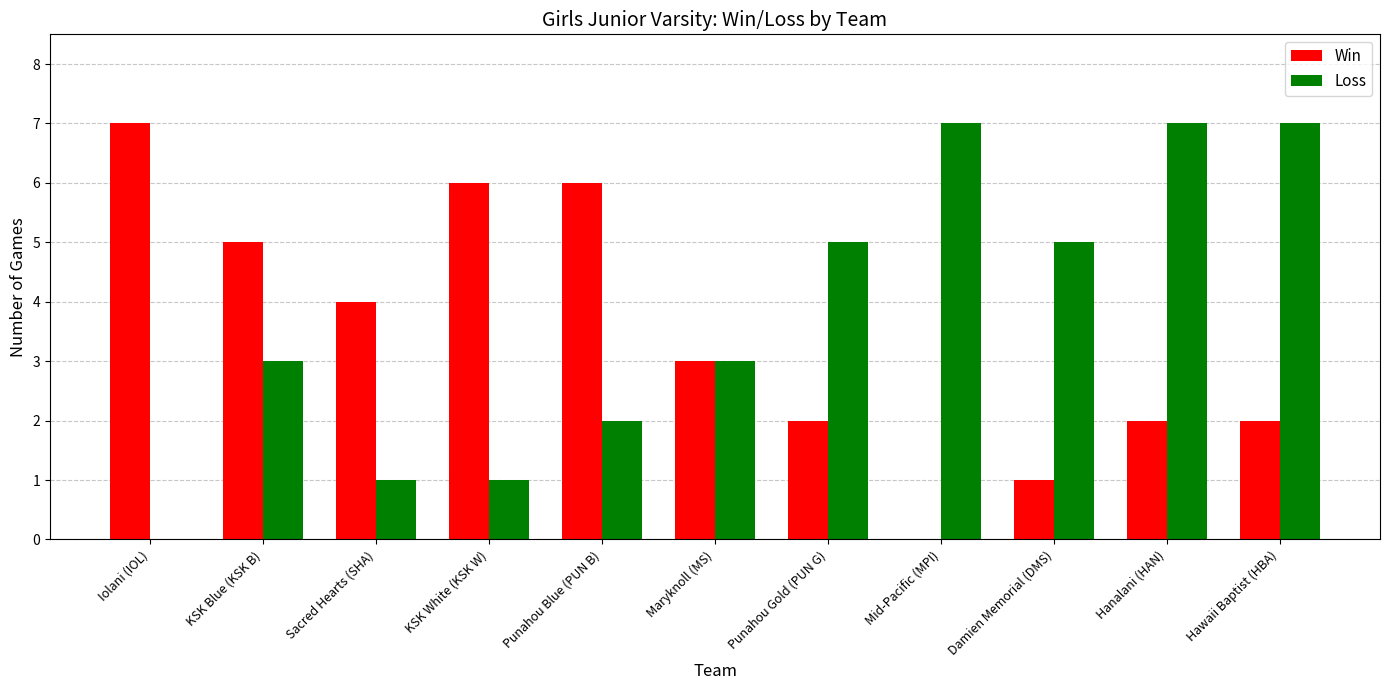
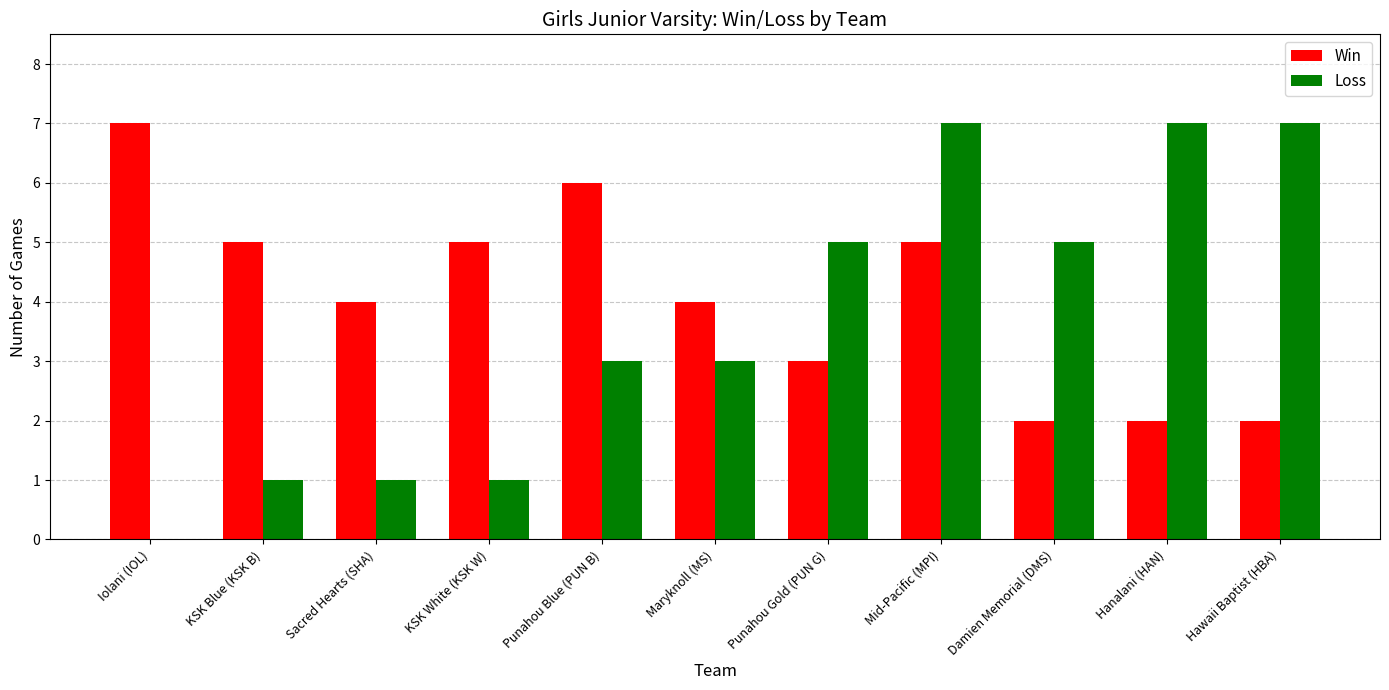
Loss, KSK Blue (KSK B): 3 -> 1
Win, KSK White (KSK W): 6 -> 5
Loss, Punahou Blue (PUN B): 2 -> 3
Win, Maryknoll (MS): 3 -> 4
Win, Punahou Gold (PUN G): 2 -> 3
Win, Mid-Pacific (MPI): 0 -> 5
Win, Damien Memorial (DMS): 1 -> 2
